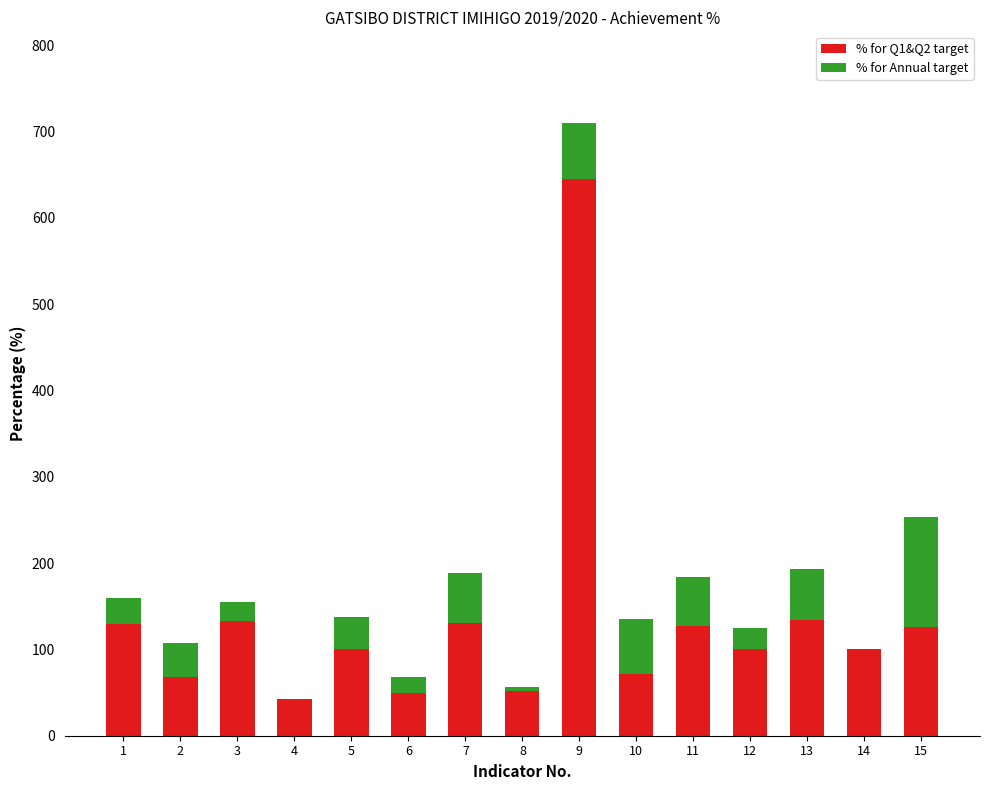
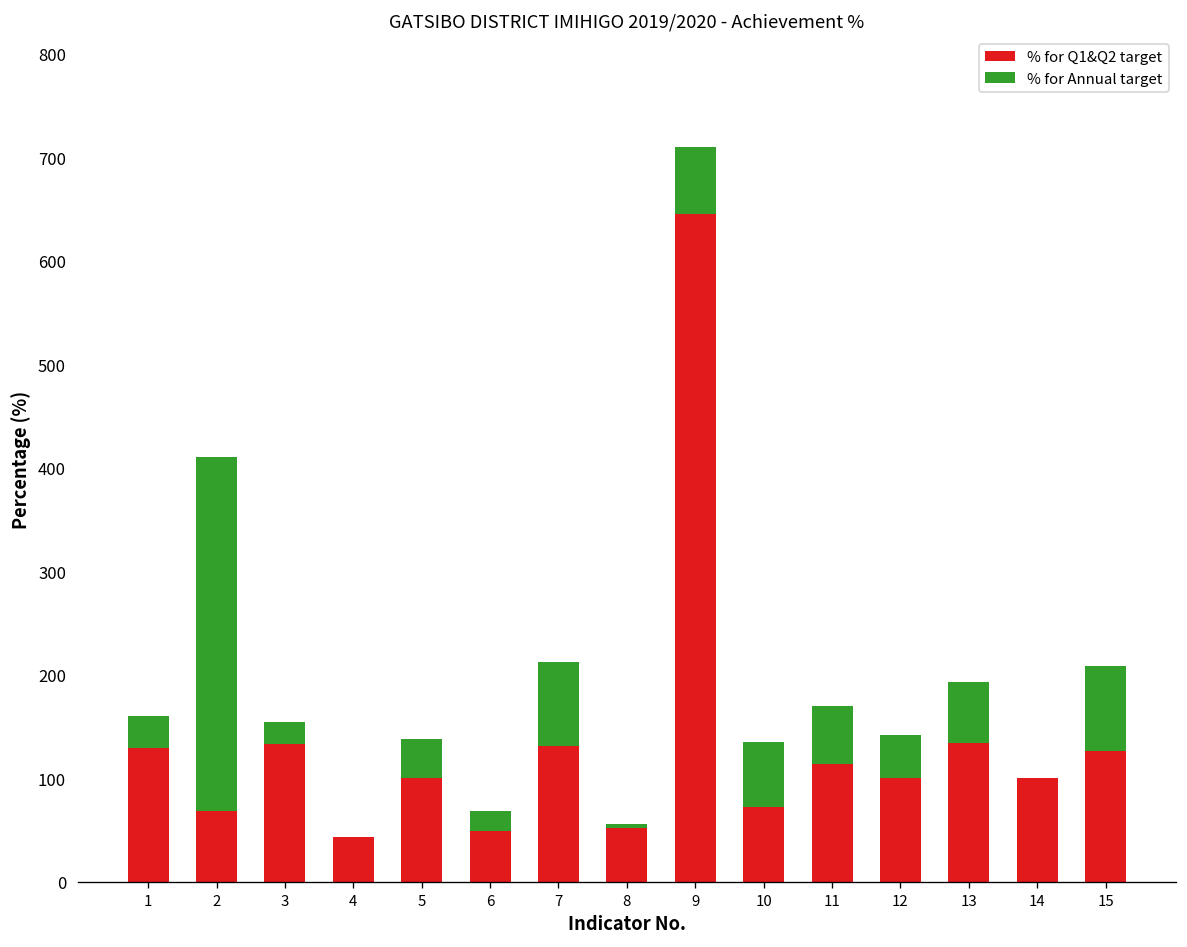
% for Annual target, 2: 40 -> 340
% for Annual target, 7: 60 -> 80
% for Q1&Q2 target, 11: 130 -> 110
% for Annual target, 12: 20 -> 40
% for Annual target, 15: 130 -> 80
